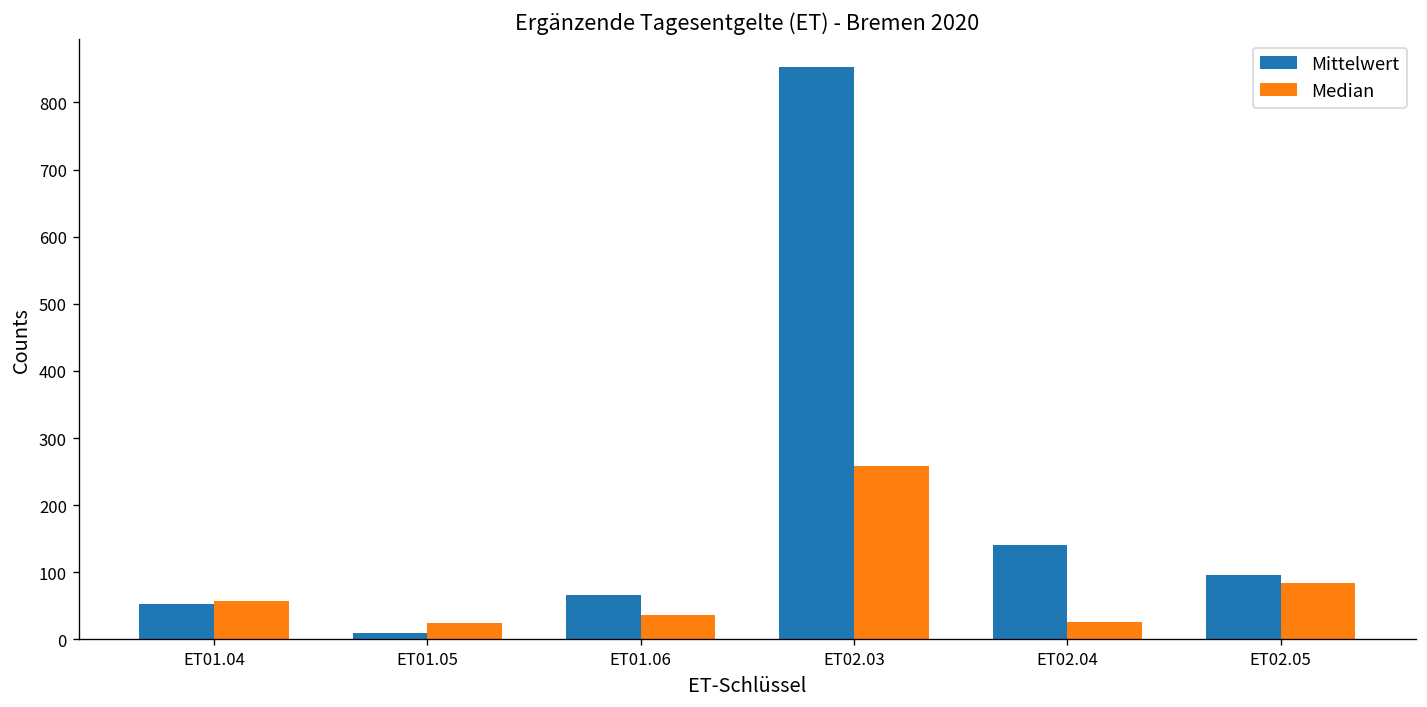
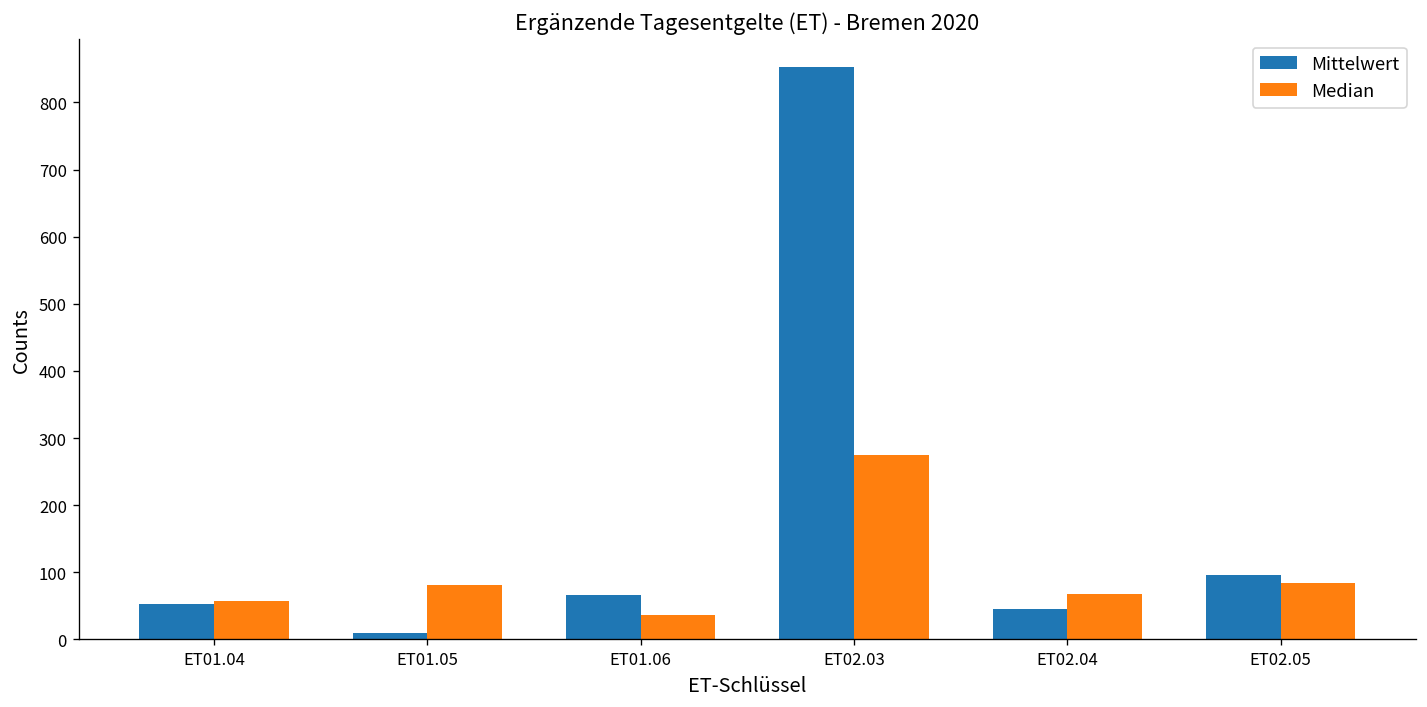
Median, ET01.05: 20 -> 80
Median, ET02.03: 260 -> 270
Mittelwert, ET02.04: 140 -> 50
Median, ET02.04: 30 -> 70
